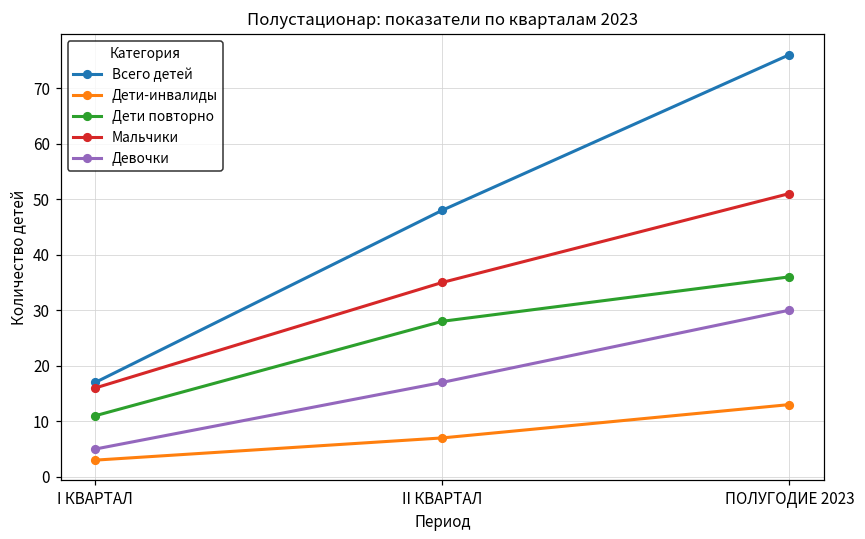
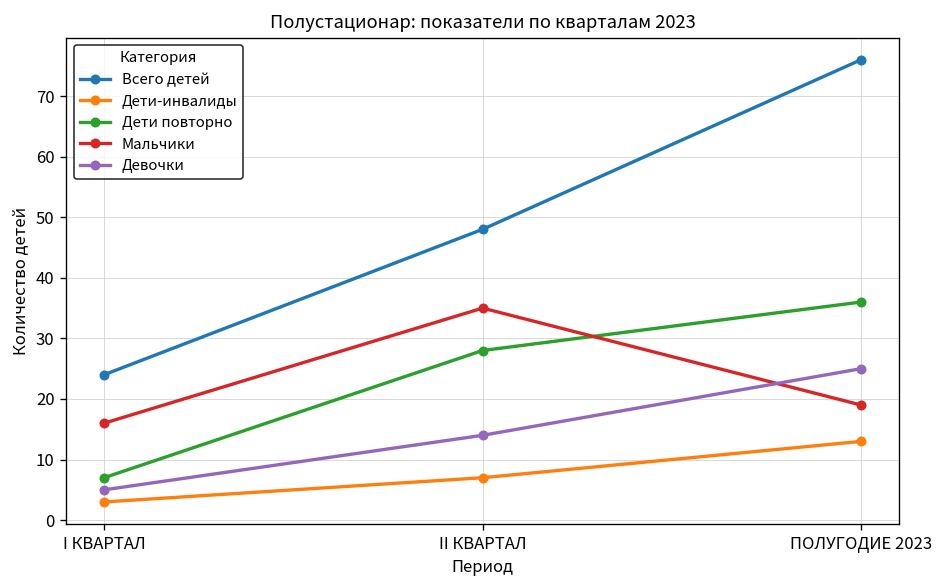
Всего детей, I КВАРТАЛ: 17 -> 24
Дети повторно, I КВАРТАЛ: 11 -> 7
Девочки, II КВАРТАЛ: 17 -> 14
Мальчики, ПОЛУГОДИЕ 2023: 51 -> 19
Девочки, ПОЛУГОДИЕ 2023: 30 -> 25
